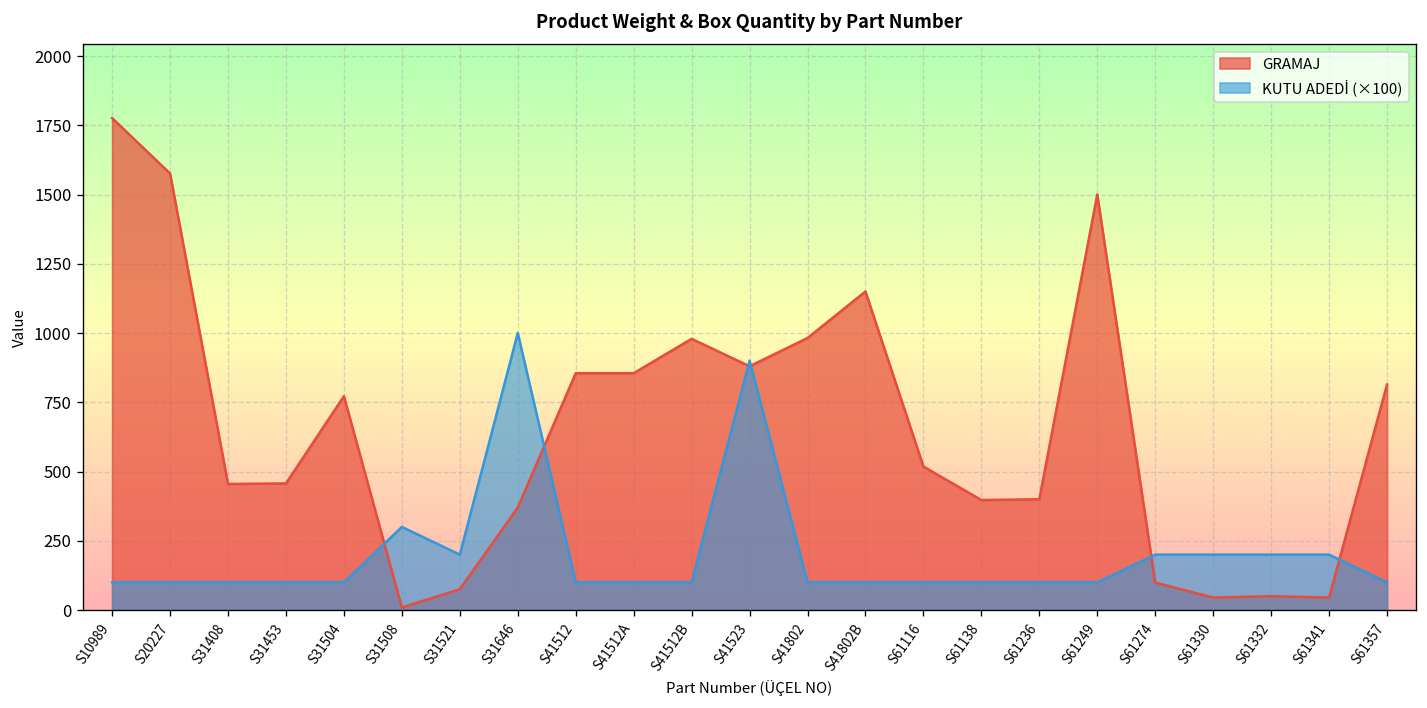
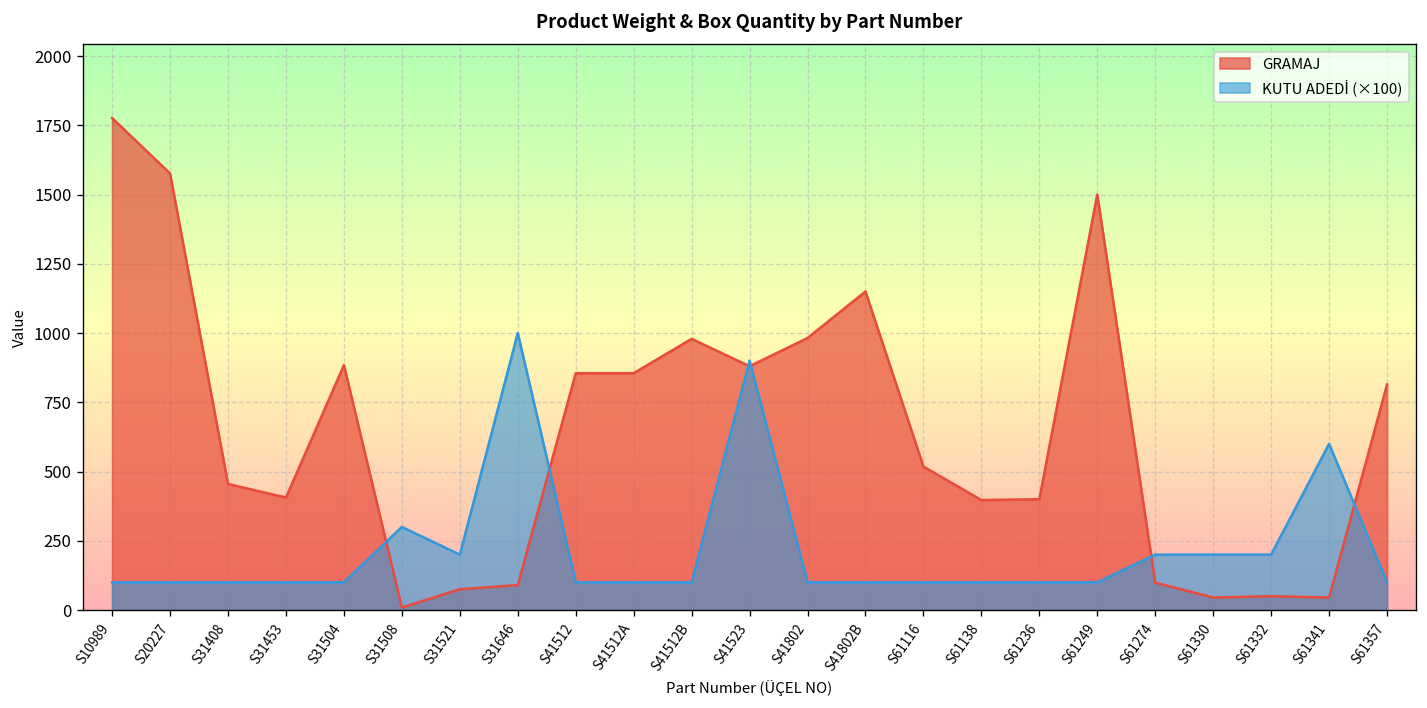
GRAMAJ, S31453: 460 -> 410
GRAMAJ, S31504: 770 -> 880
GRAMAJ, S31646: 370 -> 90
KUTU ADEDİ (×100), S61341: 200 -> 600
